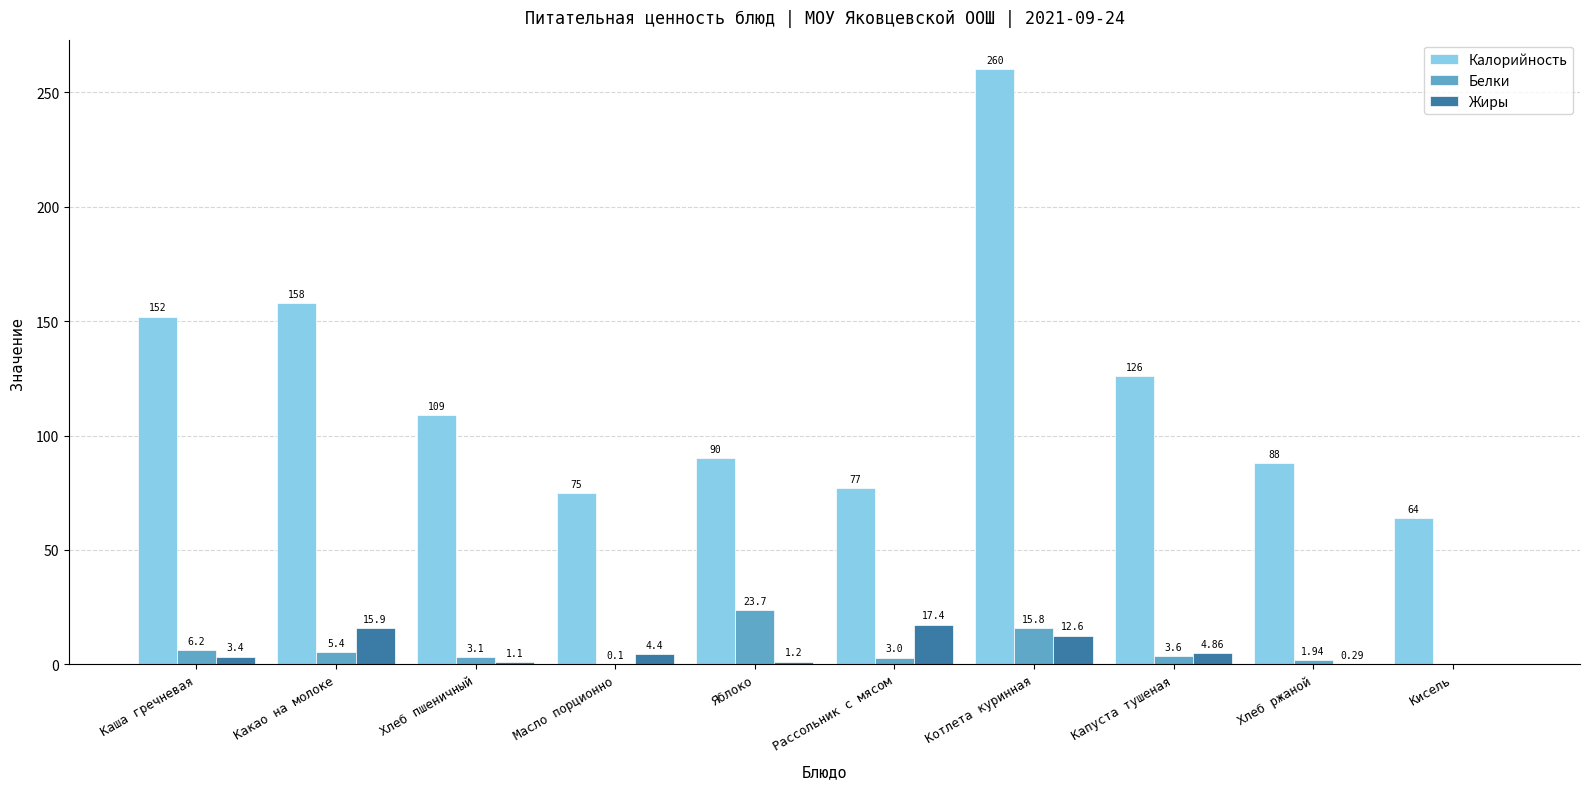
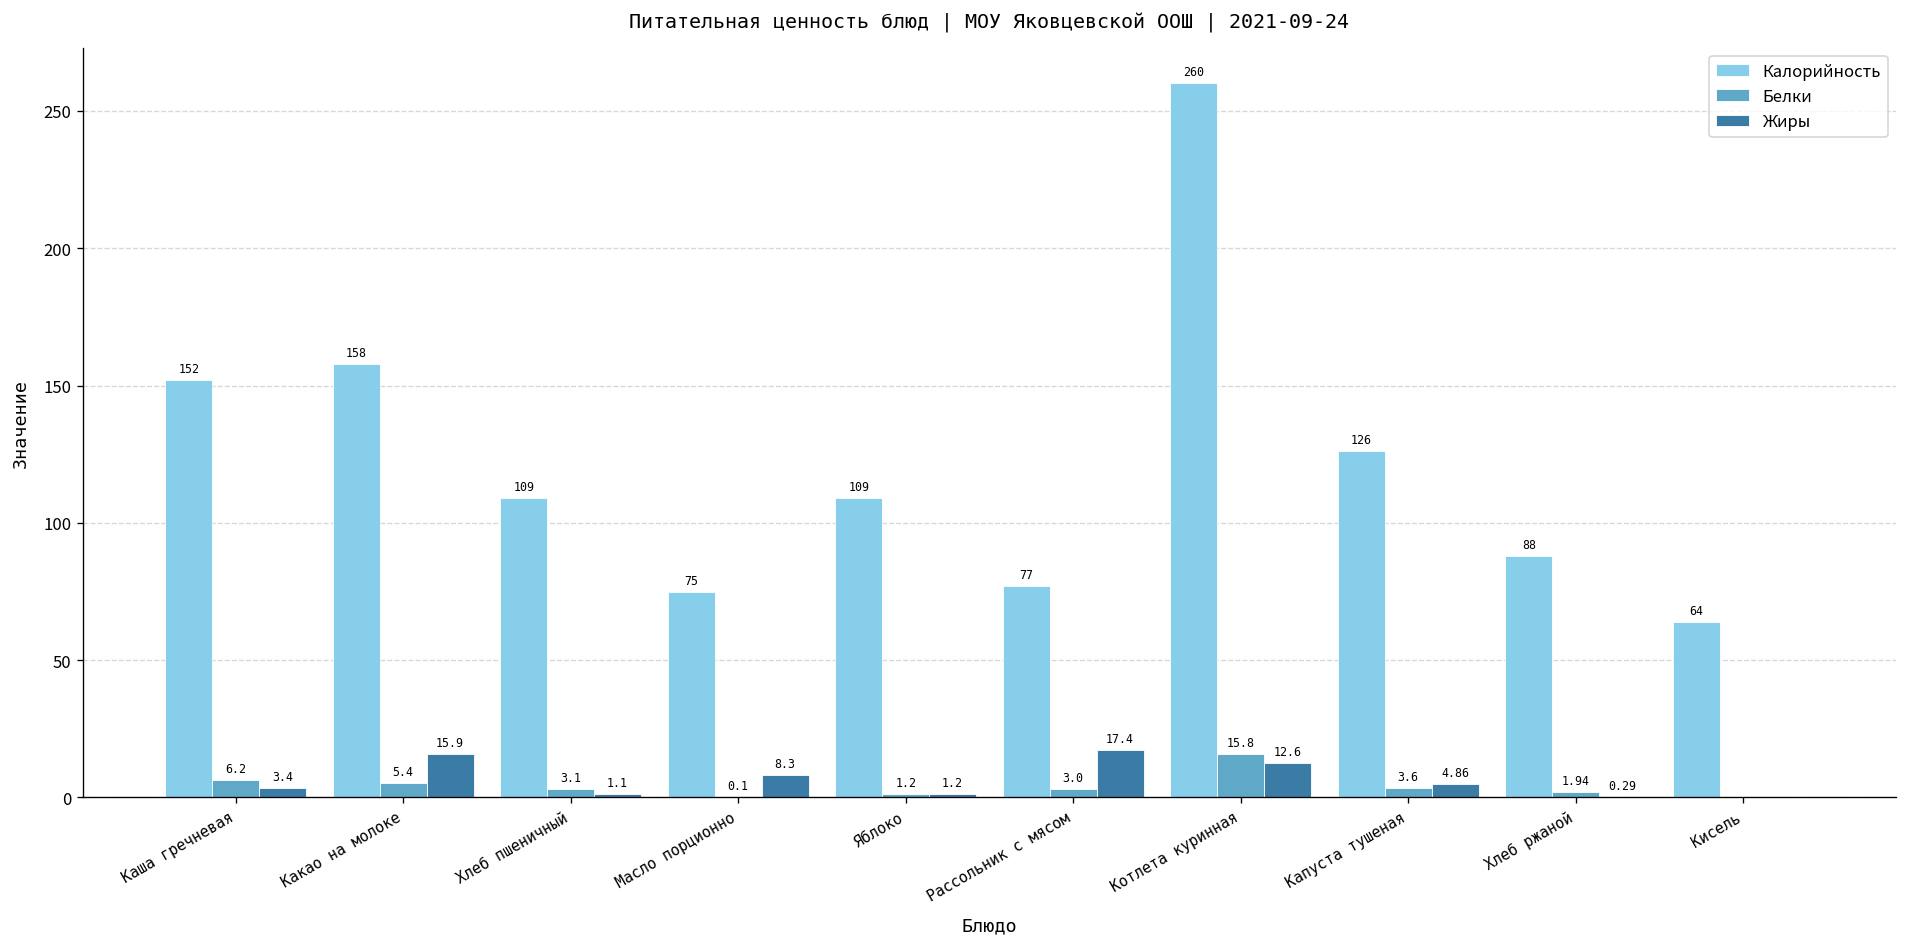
Жиры, Масло порционно: 4.4 -> 8.3
Калорийность, Яблоко: 90 -> 109
Белки, Яблоко: 23.7 -> 1.2
